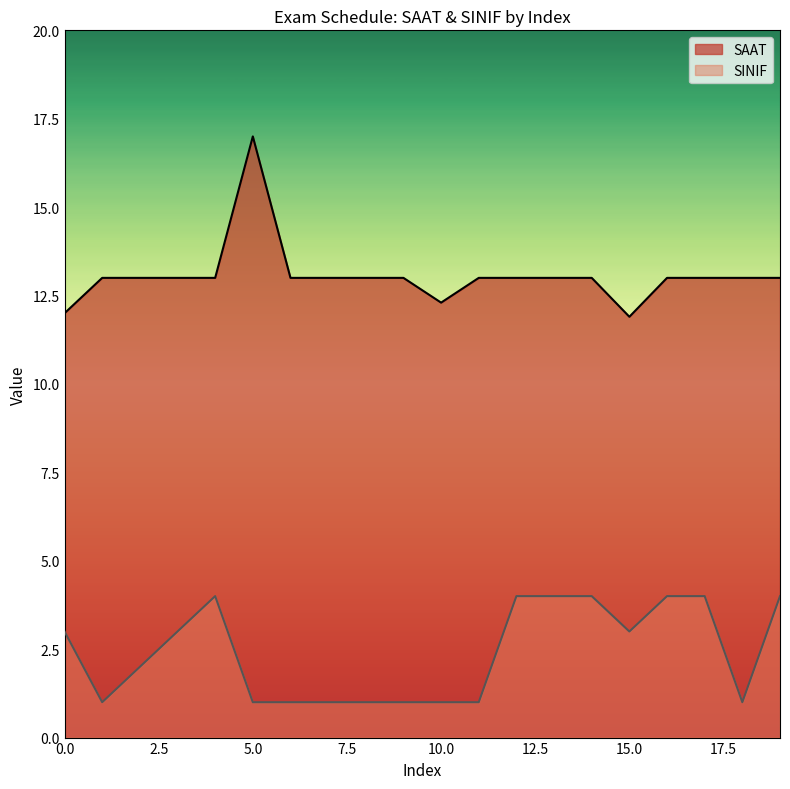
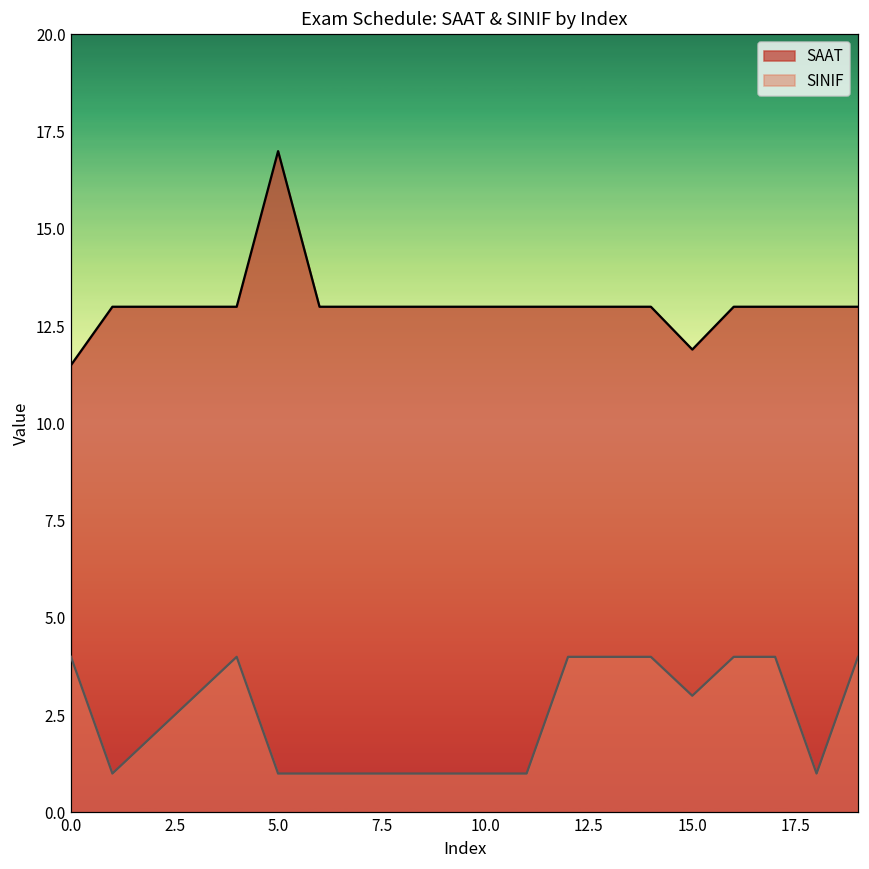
SAAT, 0.0: 12.0 -> 11.5
SINIF, 0.0: 3 -> 4
SAAT, 10.0: 12.3 -> 13.0
